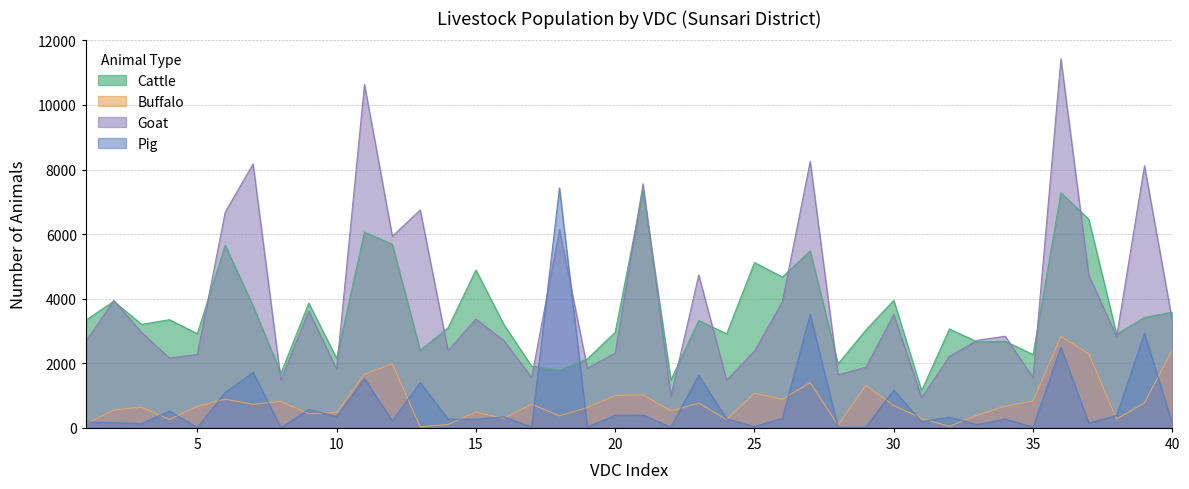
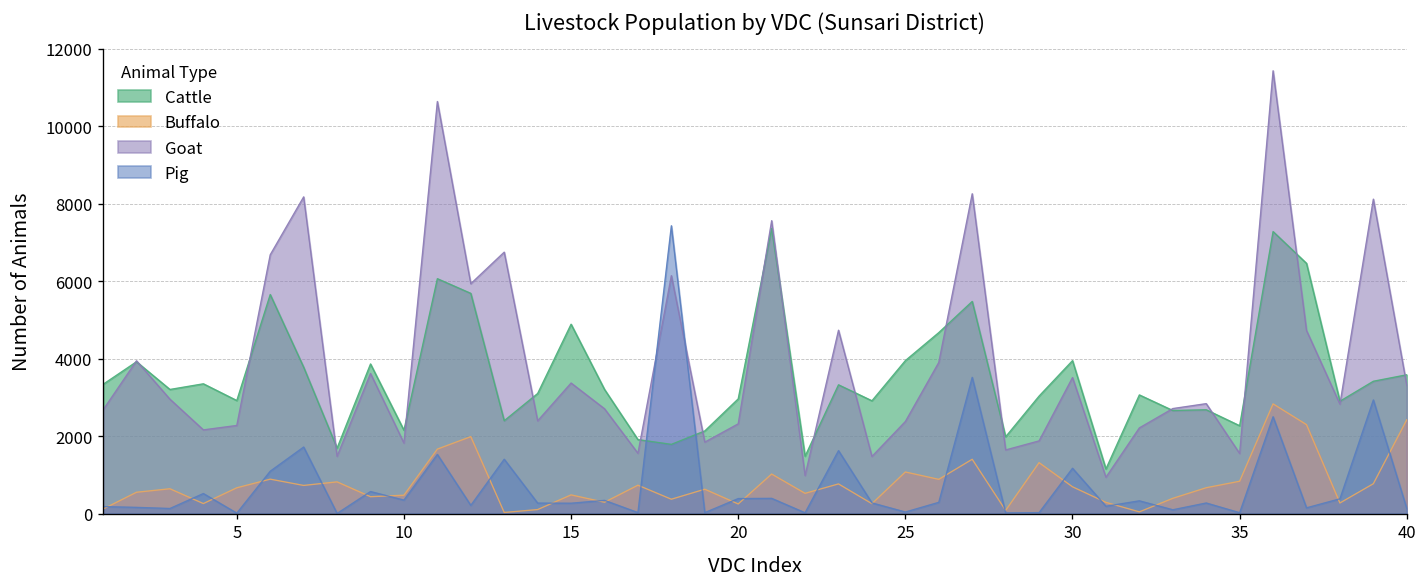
Buffalo, 20: 1000 -> 300
Cattle, 25: 5100 -> 4000
